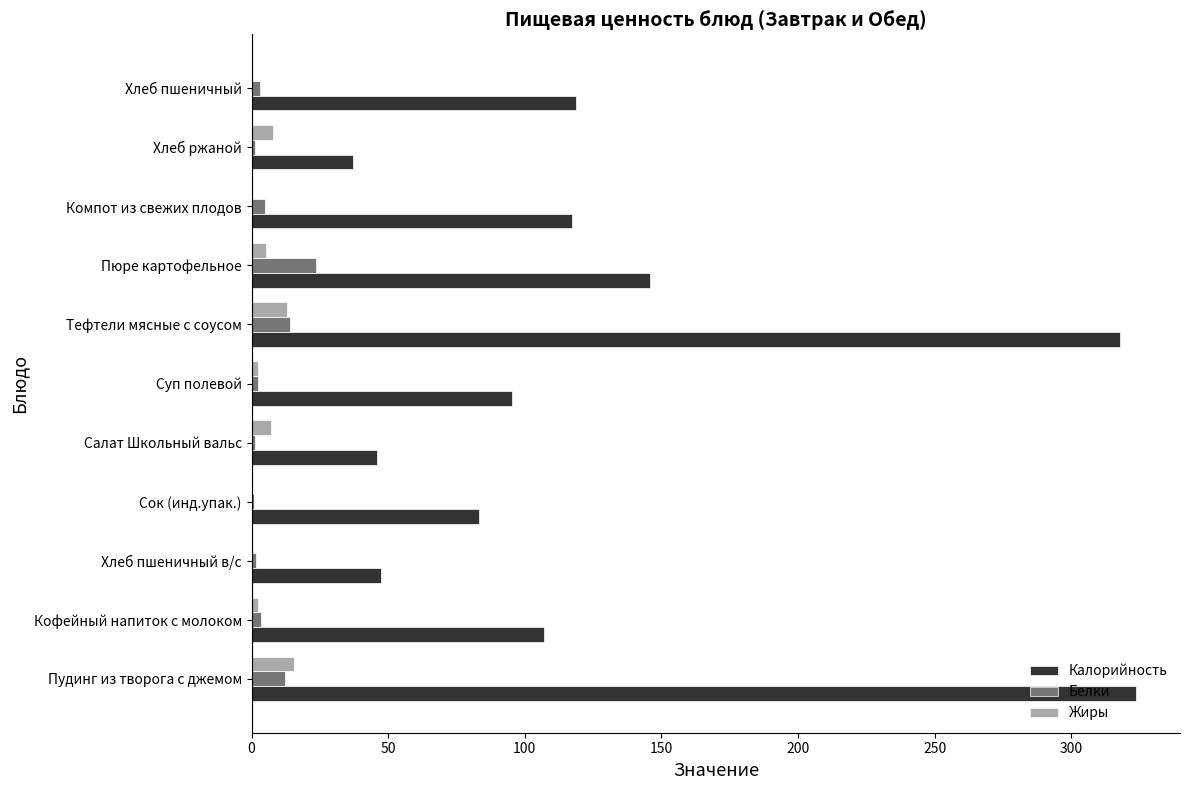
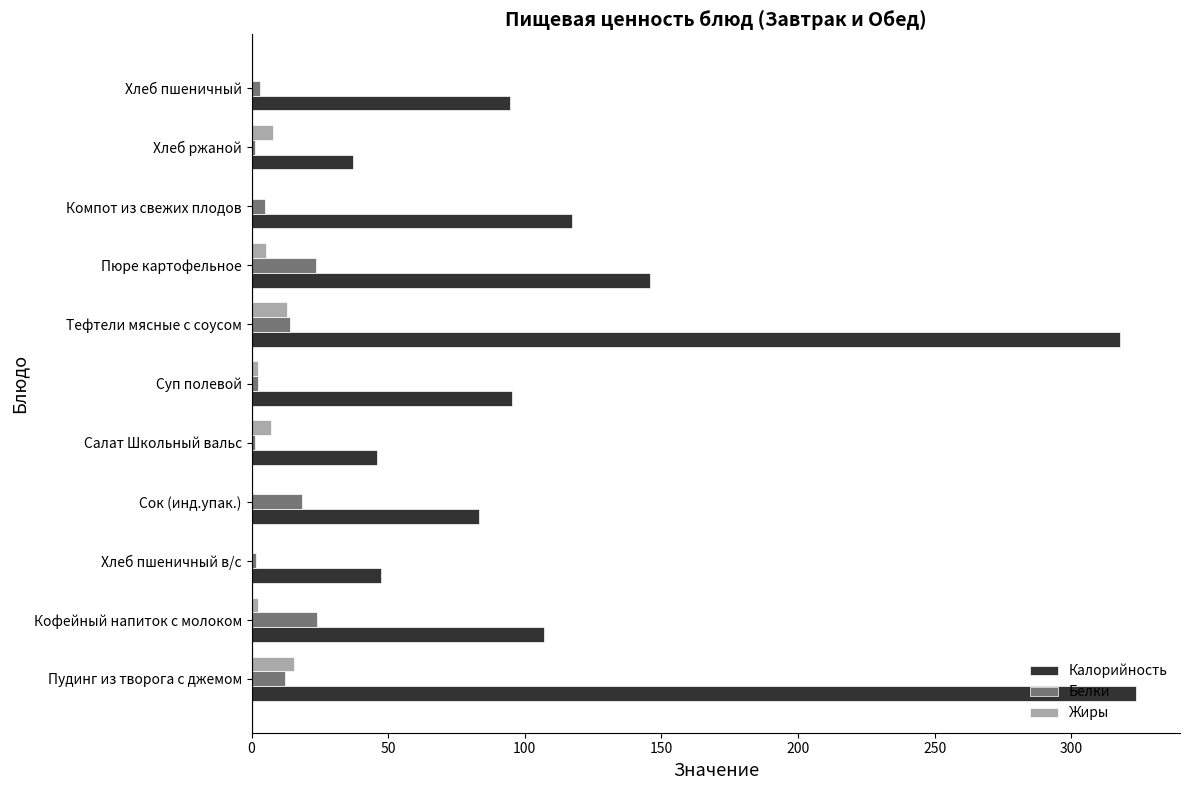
Калорийность, Хлеб пшеничный: 119 -> 95
Белки, Сок (инд.упак.): 1 -> 18
Белки, Кофейный напиток с молоком: 3 -> 24
